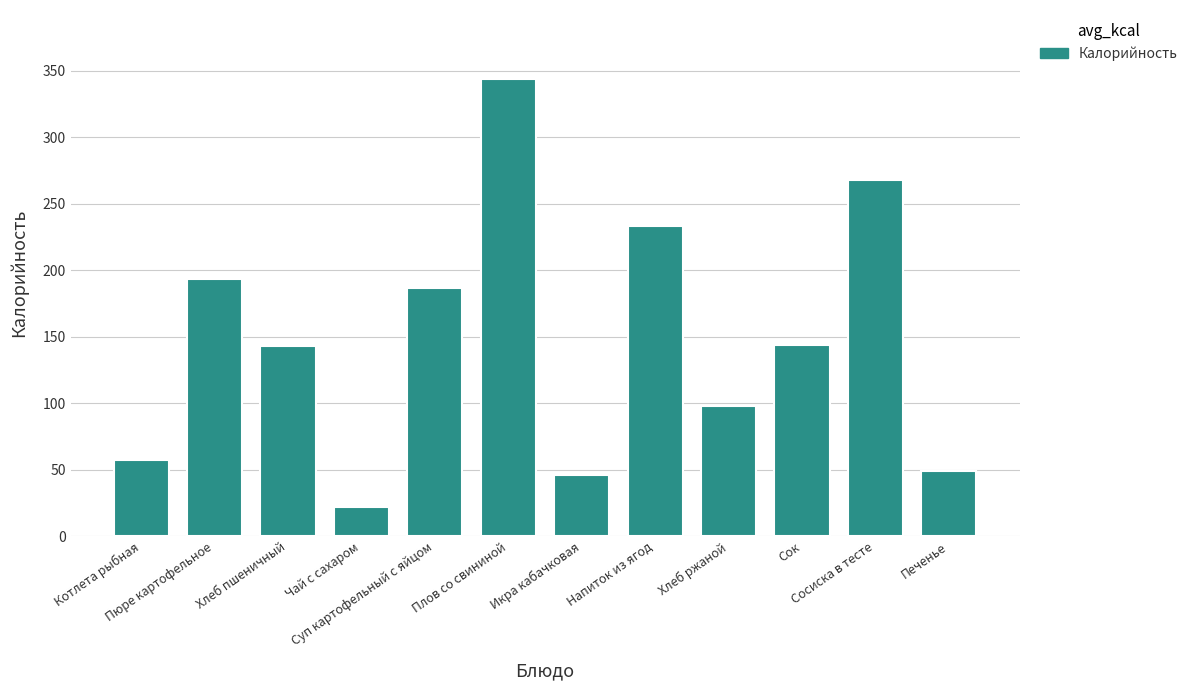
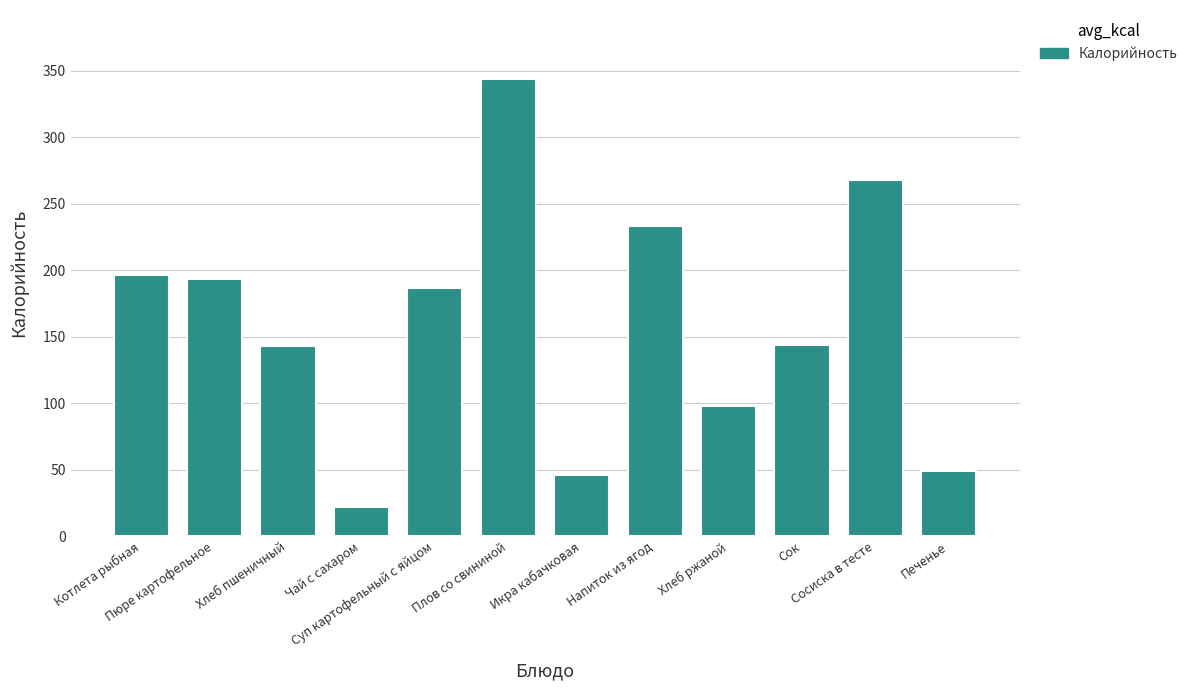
Котлета рыбная: 57 -> 196
